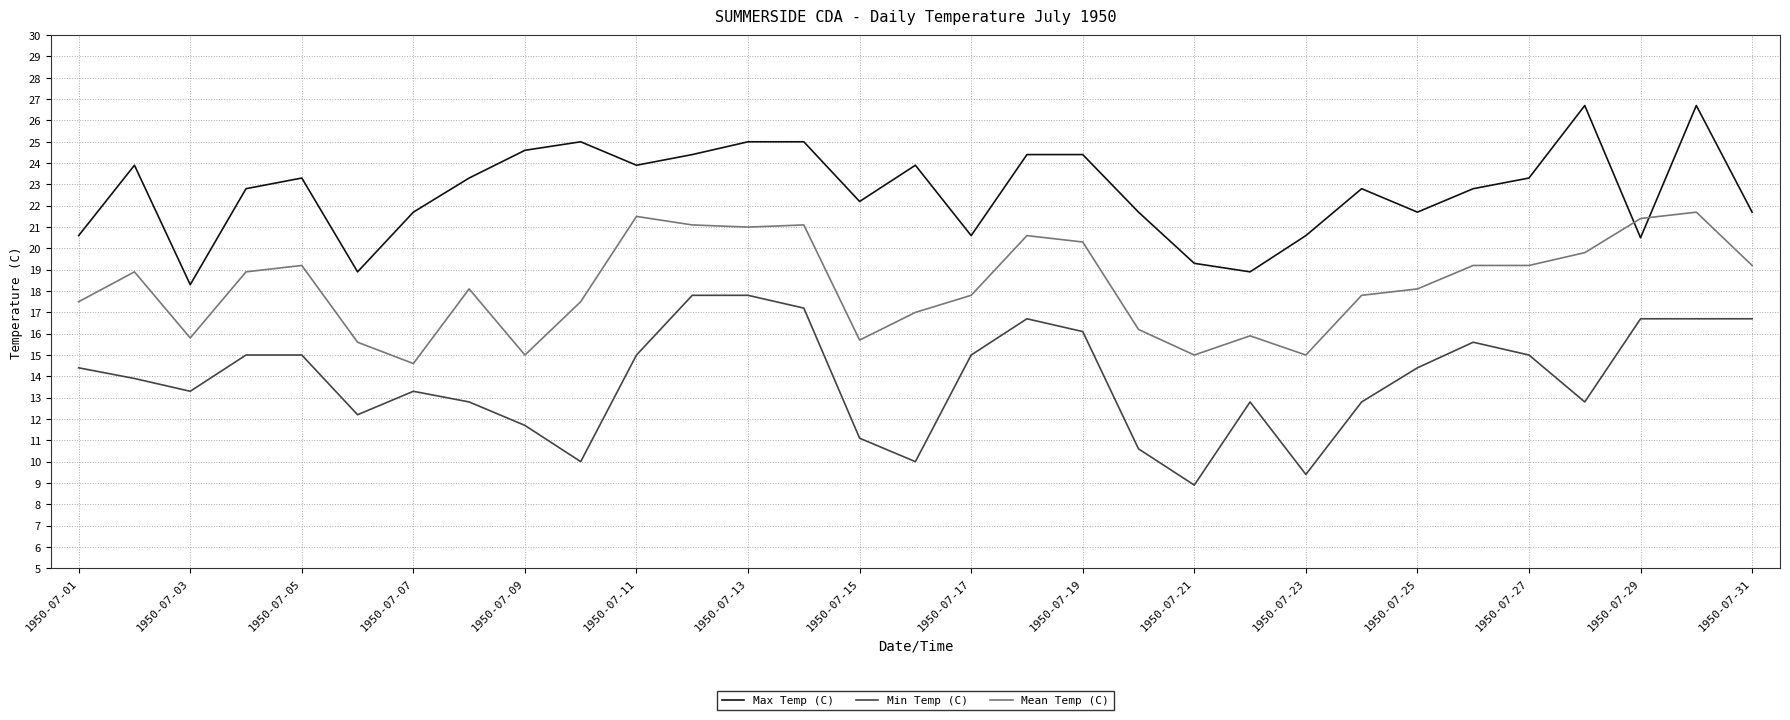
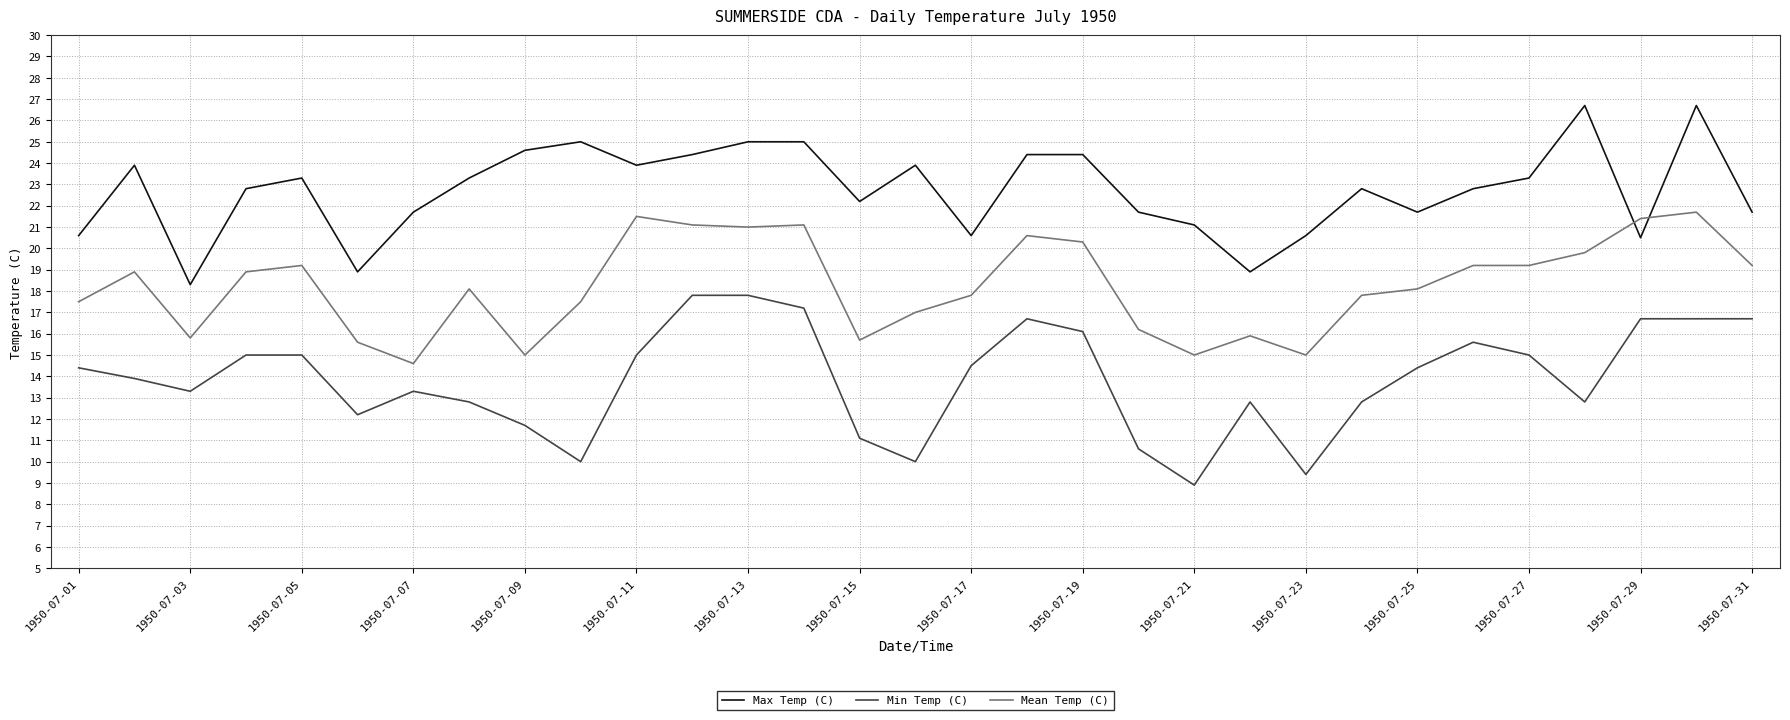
Min Temp (C), 1950-07-17: 15.0 -> 14.5
Max Temp (C), 1950-07-21: 19.3 -> 21.1
